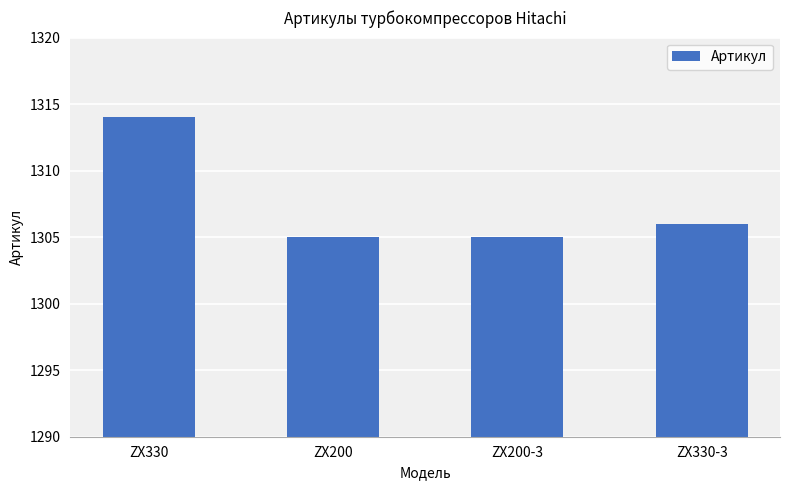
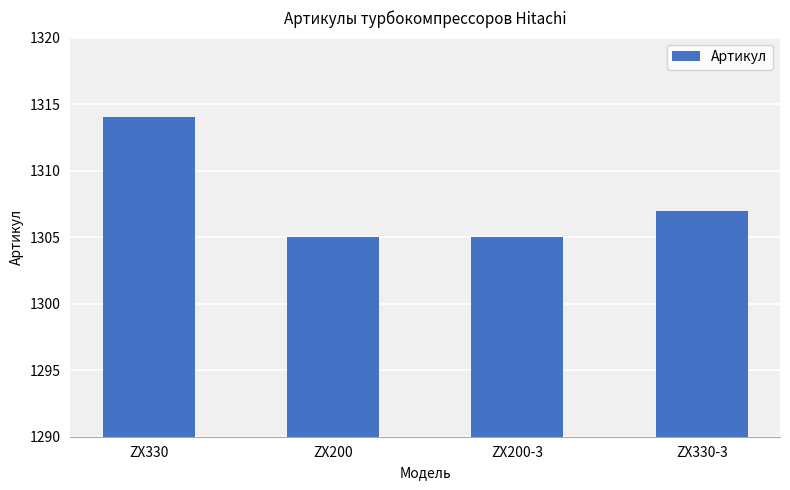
ZX330-3: 1306 -> 1307
